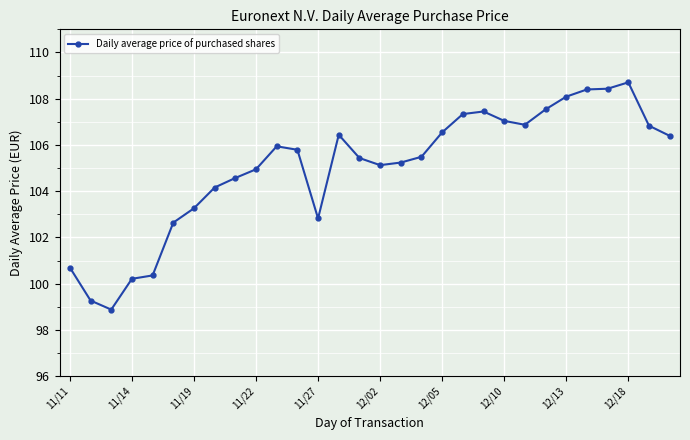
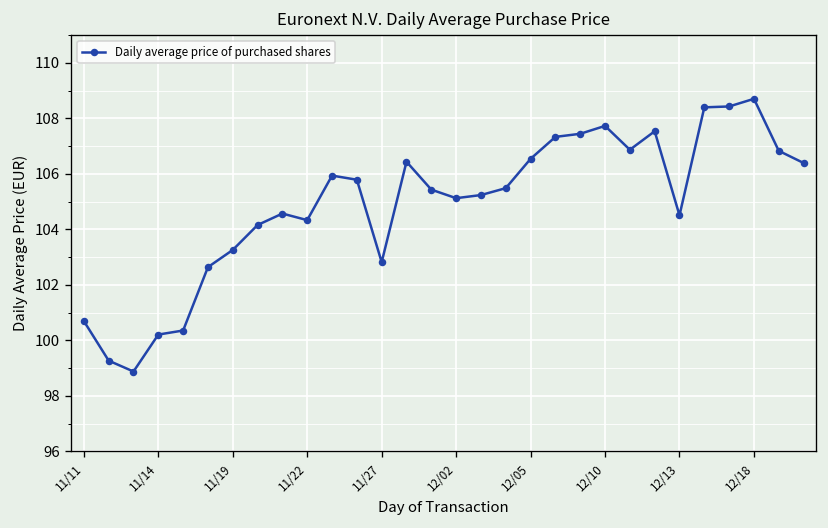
11/22: 104.9 -> 104.3
12/10: 107.0 -> 107.7
12/13: 108.1 -> 104.5
